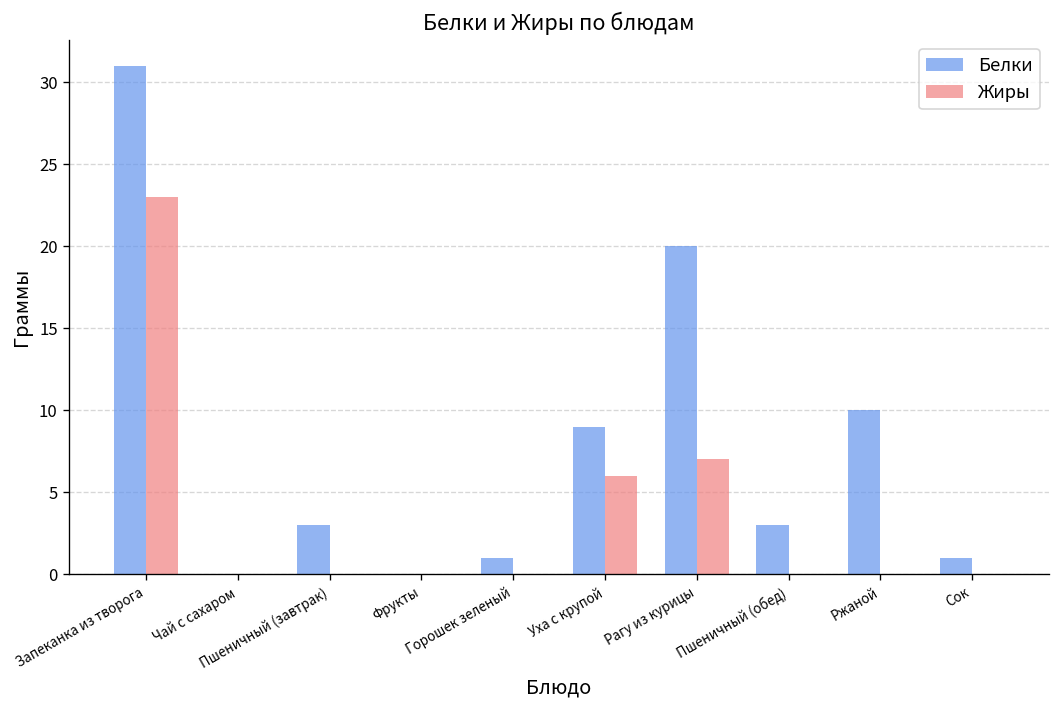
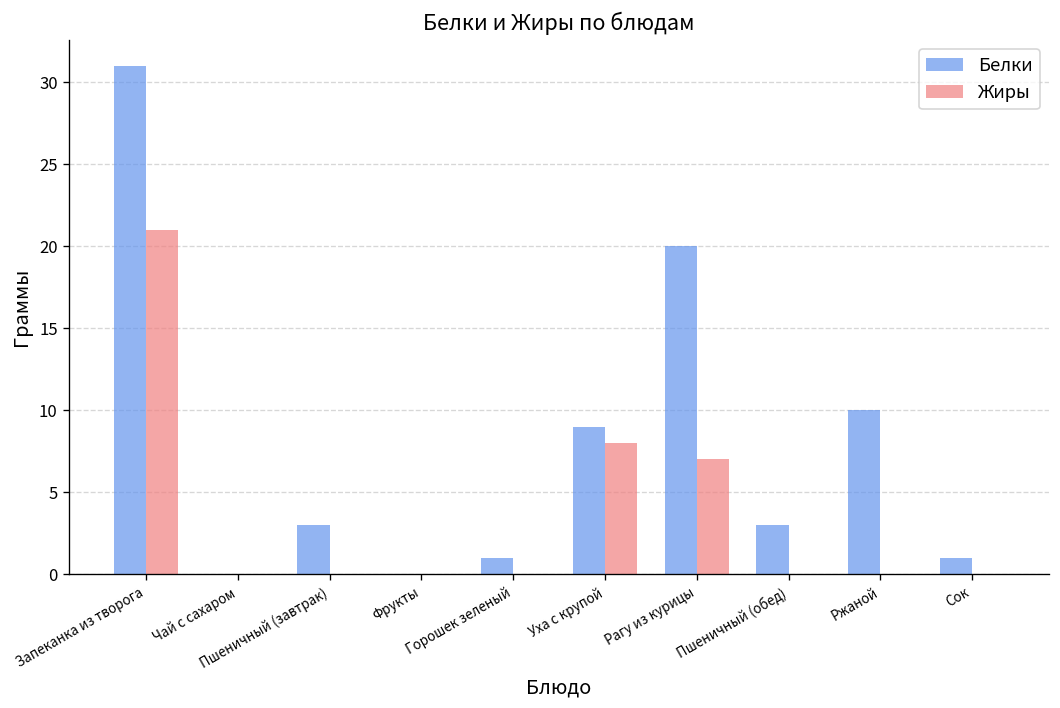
Жиры, Запеканка из творога: 23 -> 21
Жиры, Уха с крупой: 6 -> 8
